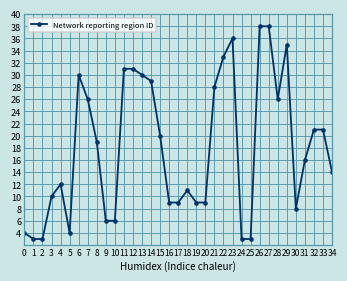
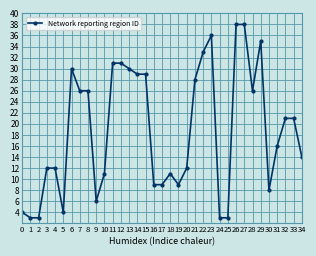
3: 10 -> 12
8: 19 -> 26
10: 6 -> 11
15: 20 -> 29
20: 9 -> 12
